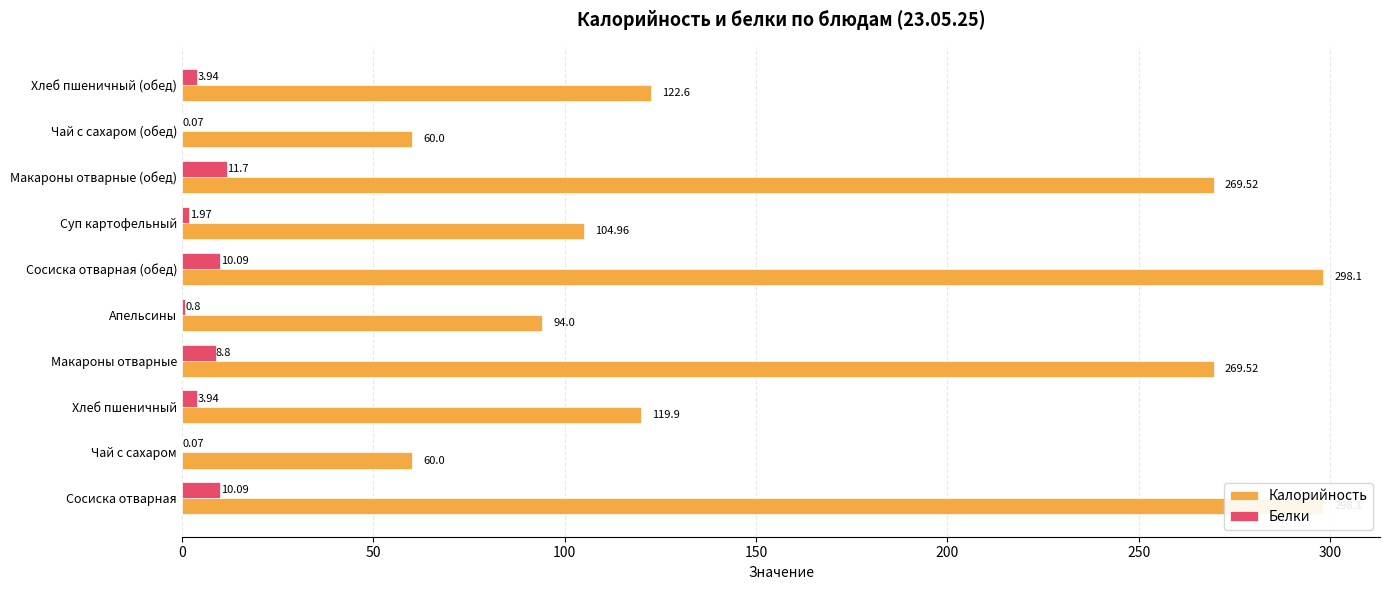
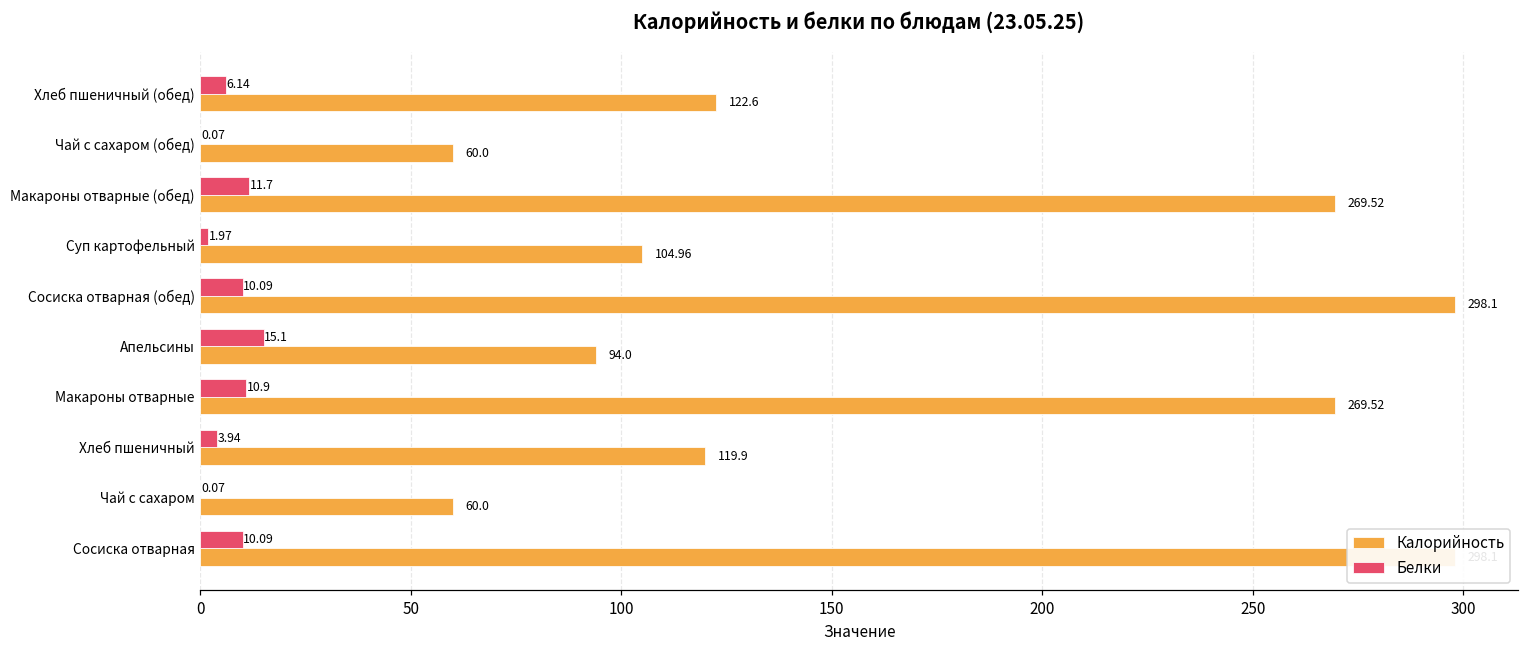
Белки, Хлеб пшеничный (обед): 3.94 -> 6.14
Белки, Апельсины: 0.8 -> 15.1
Белки, Макароны отварные: 8.8 -> 10.9
